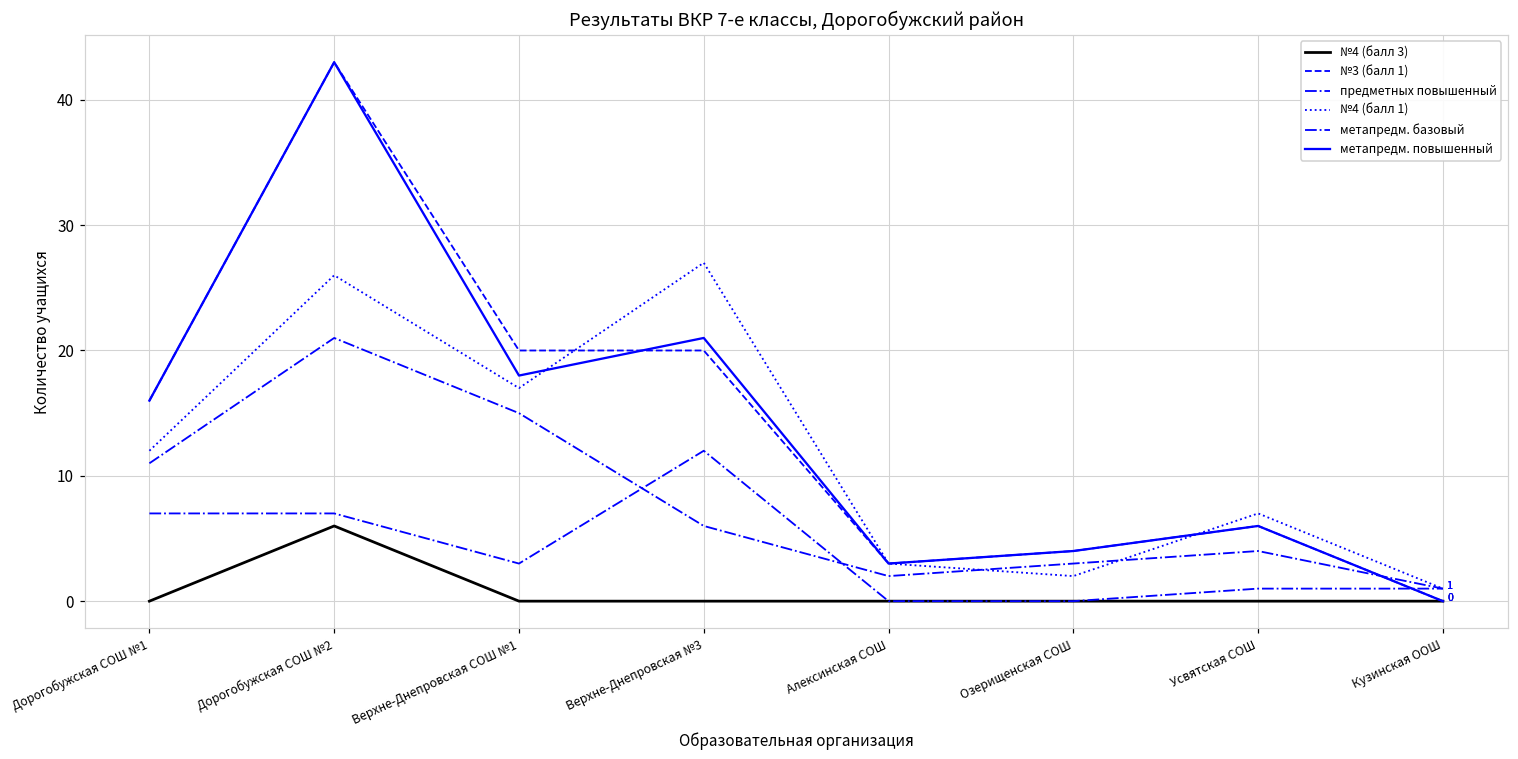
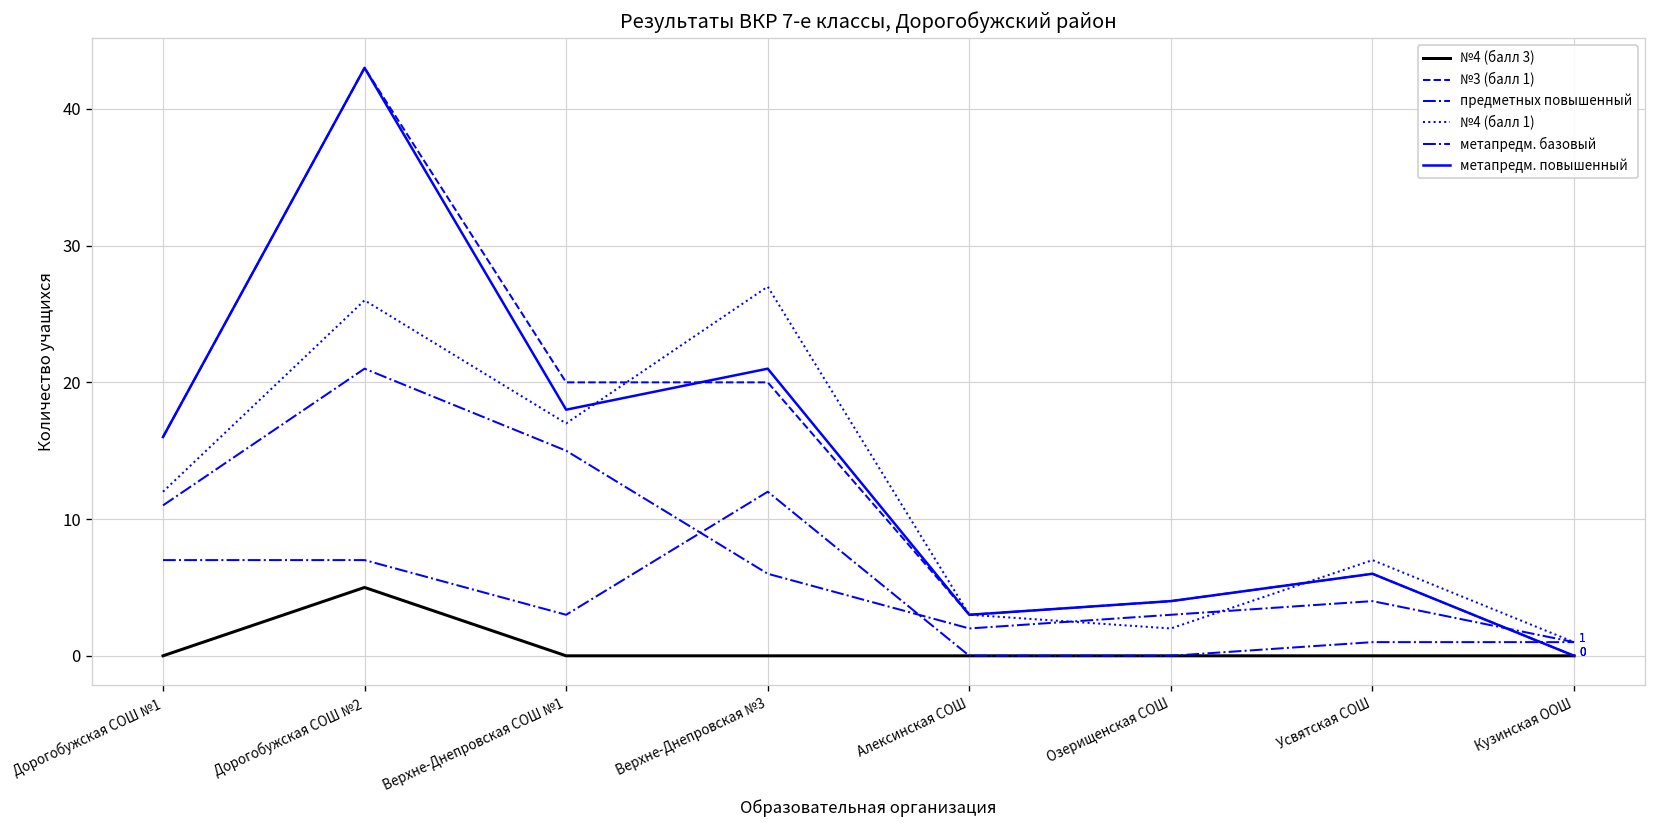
№4 (балл 3), Дорогобужская СОШ №2: 6 -> 5
